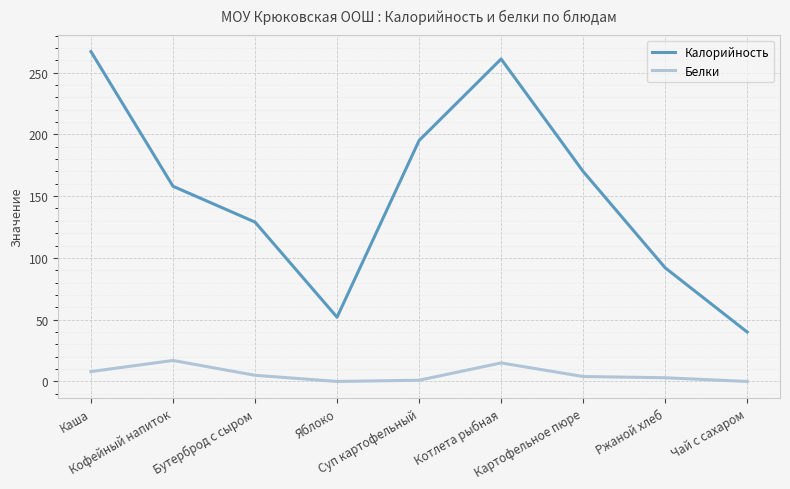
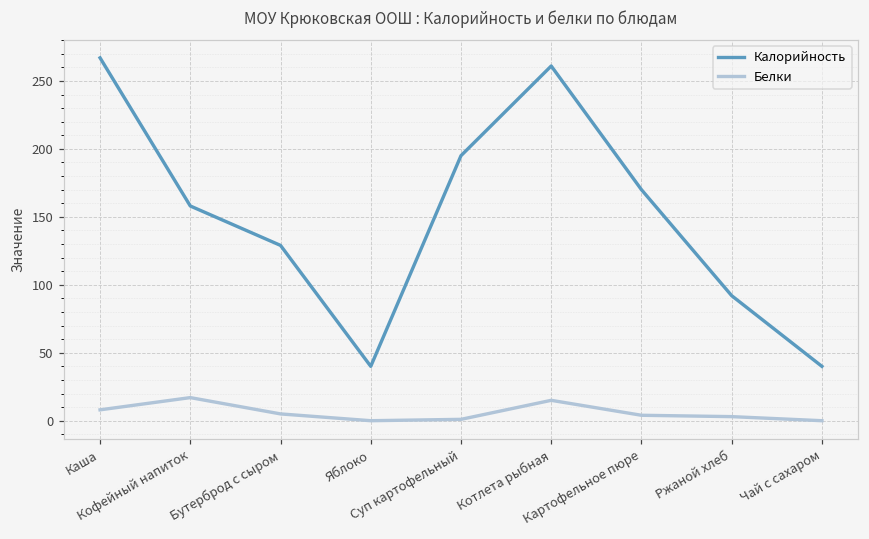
Калорийность, Яблоко: 52 -> 40
